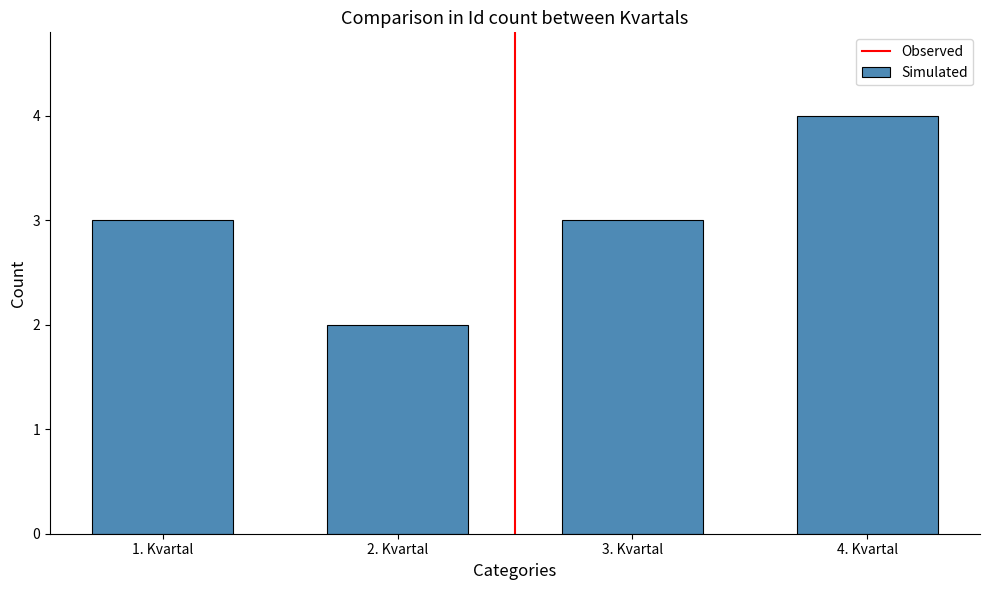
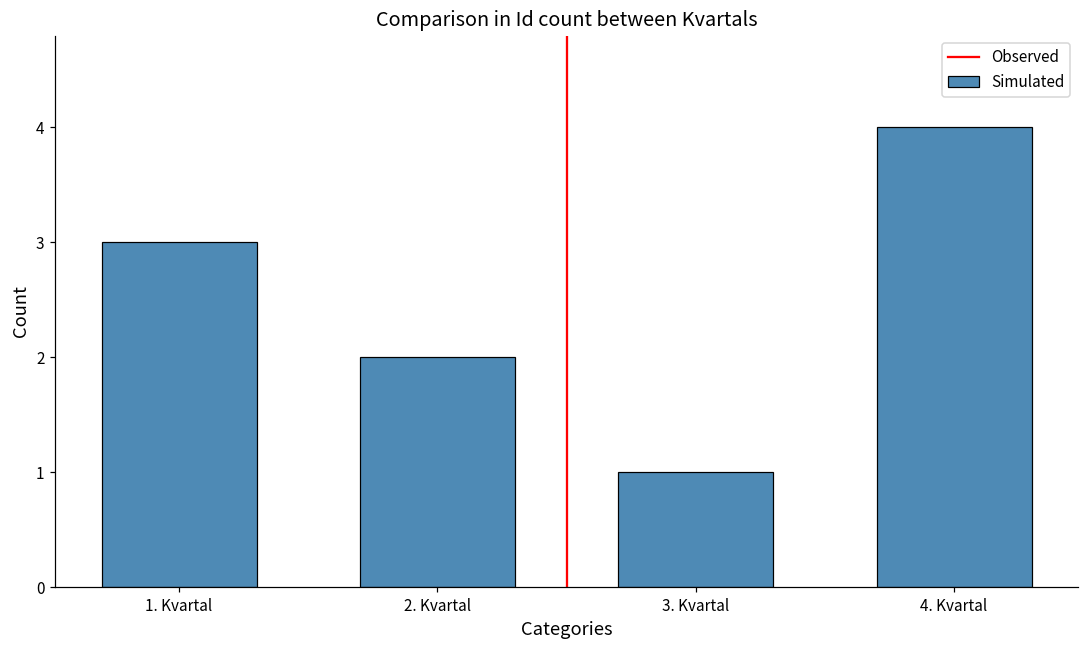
3. Kvartal: 3 -> 1
